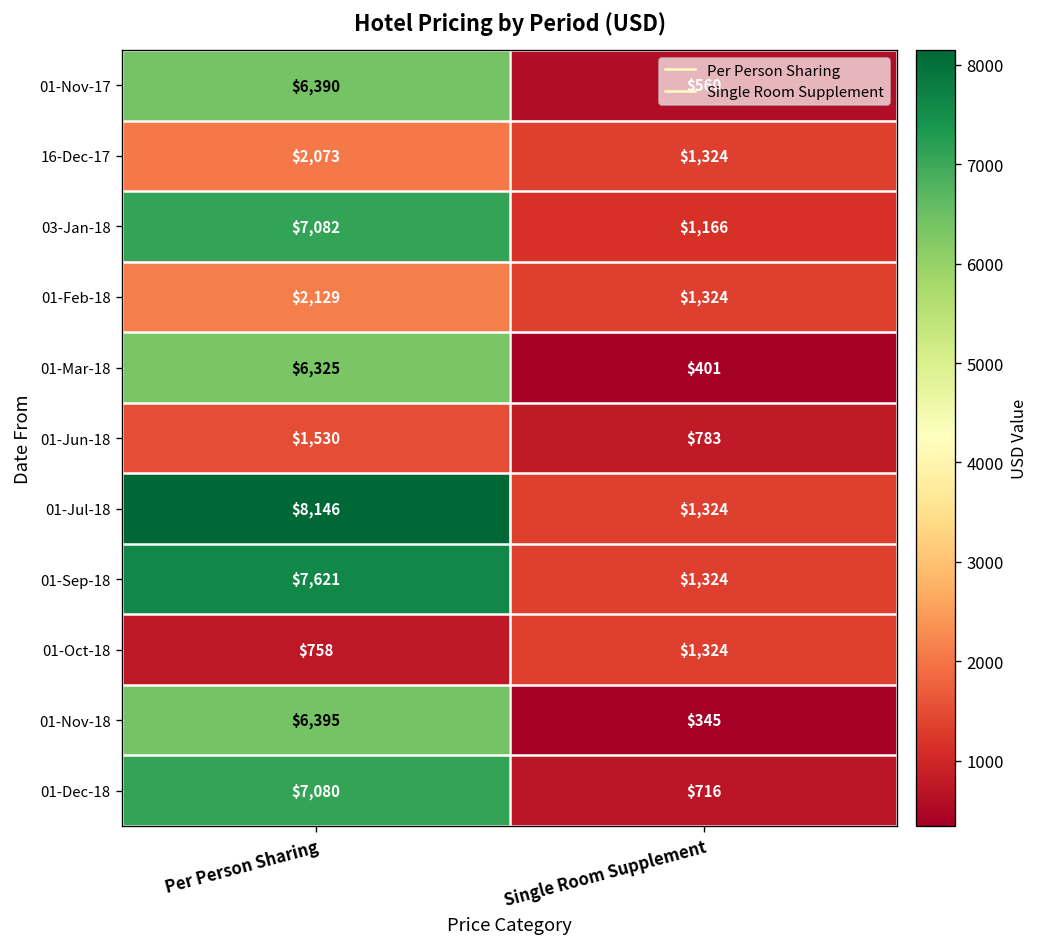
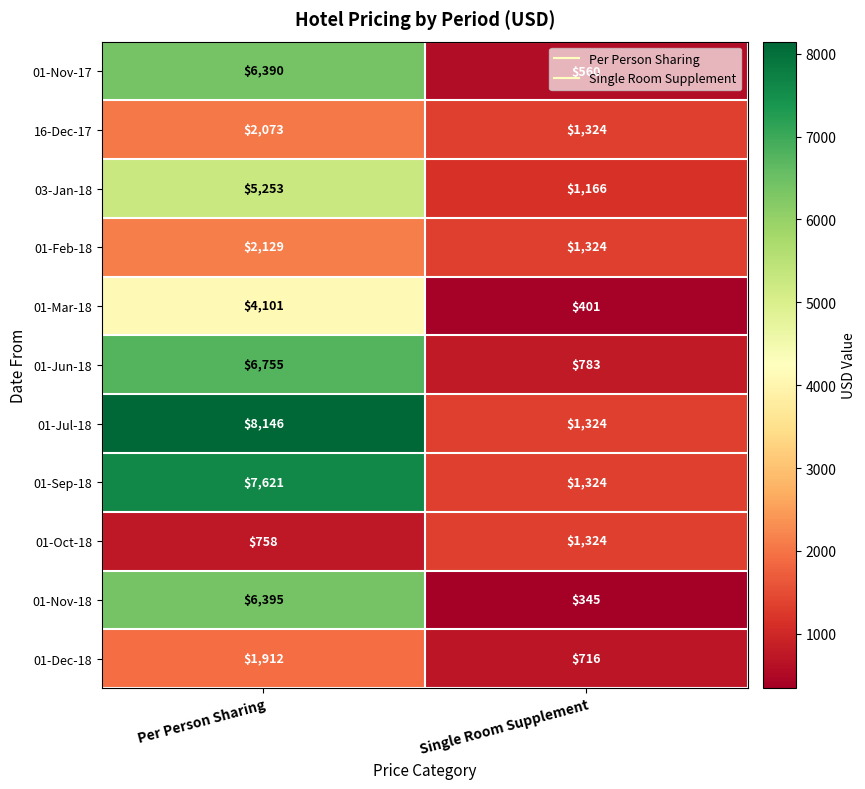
03-Jan-18, Per Person Sharing: $7,082 -> $5,253
01-Mar-18, Per Person Sharing: $6,325 -> $4,101
01-Jun-18, Per Person Sharing: $1,530 -> $6,755
01-Dec-18, Per Person Sharing: $7,080 -> $1,912
